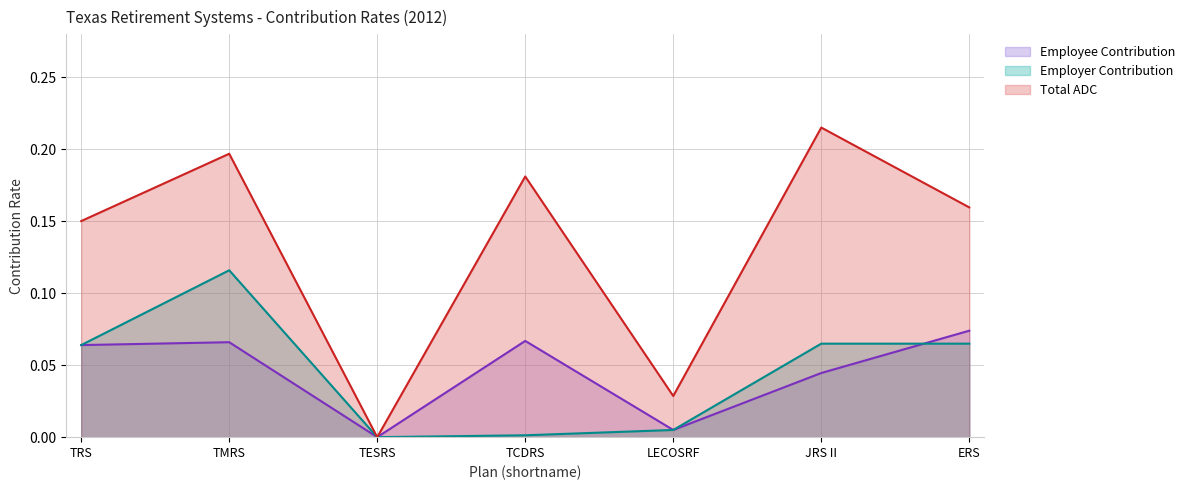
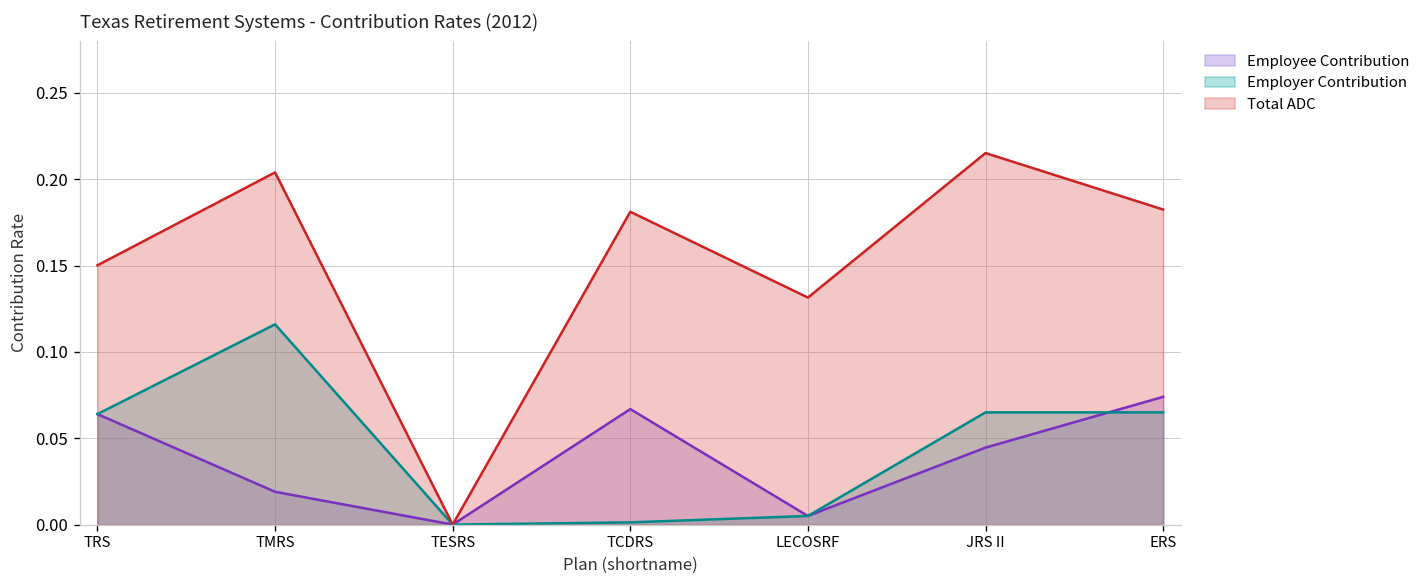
Employee Contribution, TMRS: 0.066 -> 0.019
Total ADC, TMRS: 0.197 -> 0.204
Total ADC, LECOSRF: 0.029 -> 0.132
Total ADC, ERS: 0.160 -> 0.183
